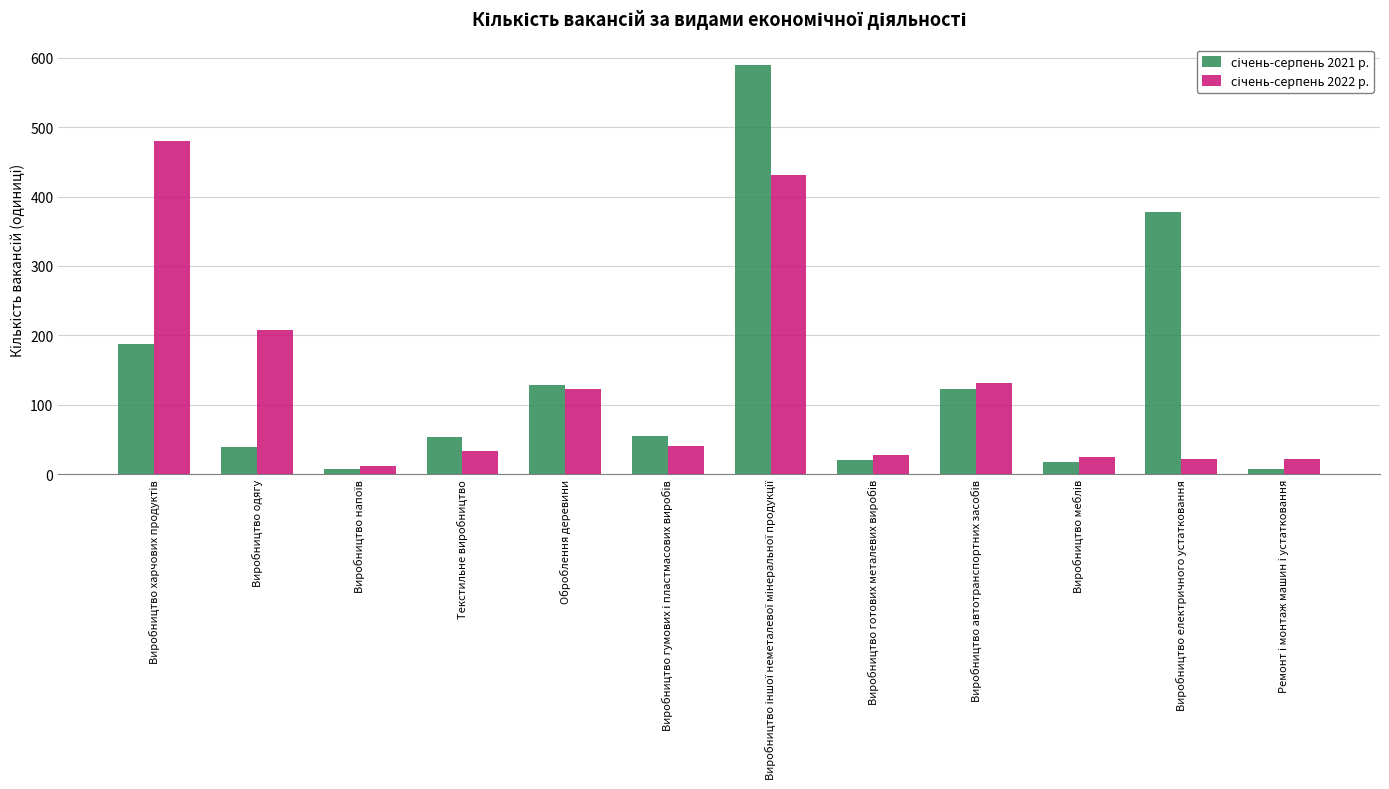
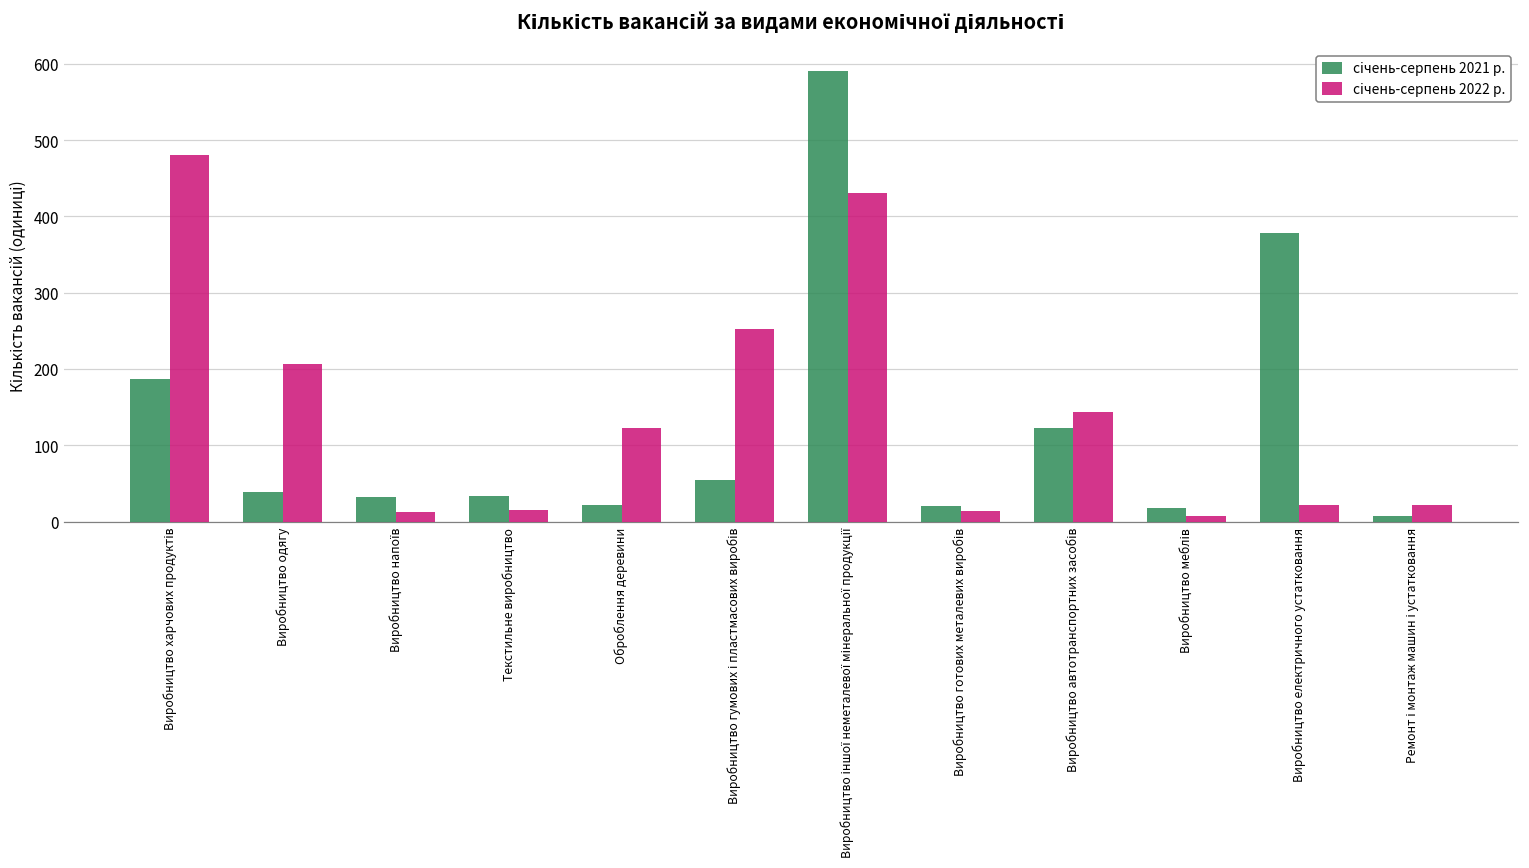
січень-серпень 2021 р., Виробництво напоїв: 10 -> 30
січень-серпень 2021 р., Текстильне виробництво: 50 -> 30
січень-серпень 2022 р., Текстильне виробництво: 30 -> 20
січень-серпень 2021 р., Оброблення деревини: 130 -> 20
січень-серпень 2022 р., Виробництво гумових і пластмасових виробів: 40 -> 250
січень-серпень 2022 р., Виробництво готових металевих виробів: 30 -> 10
січень-серпень 2022 р., Виробництво автотранспортних засобів: 130 -> 140
січень-серпень 2022 р., Виробництво меблів: 20 -> 10
